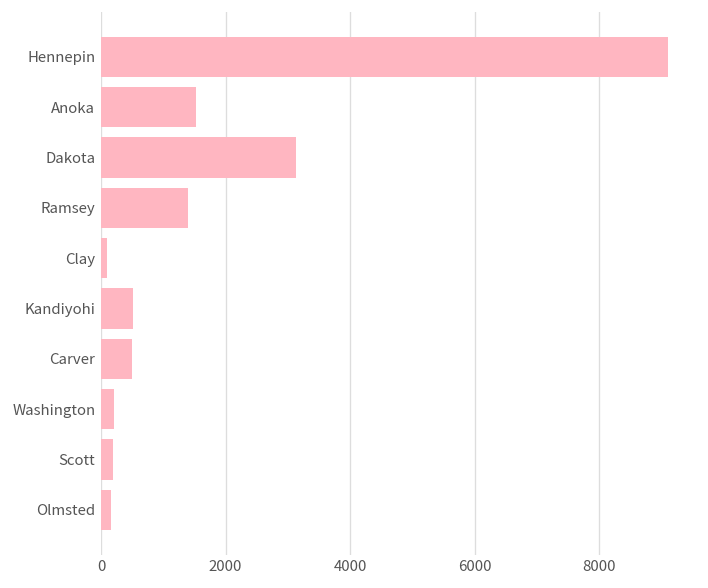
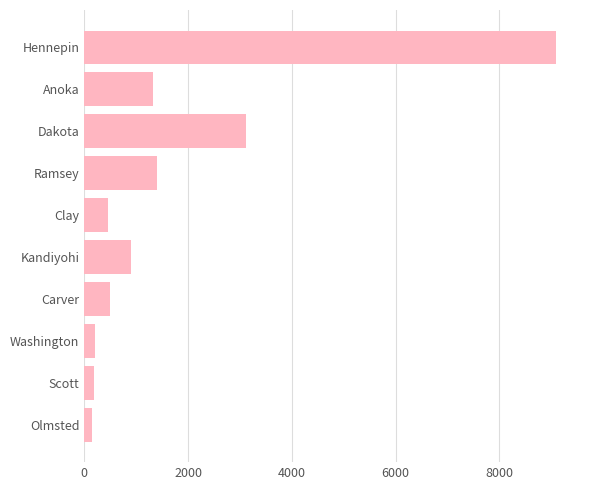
Anoka: 1500 -> 1300
Clay: 100 -> 400
Kandiyohi: 500 -> 900
